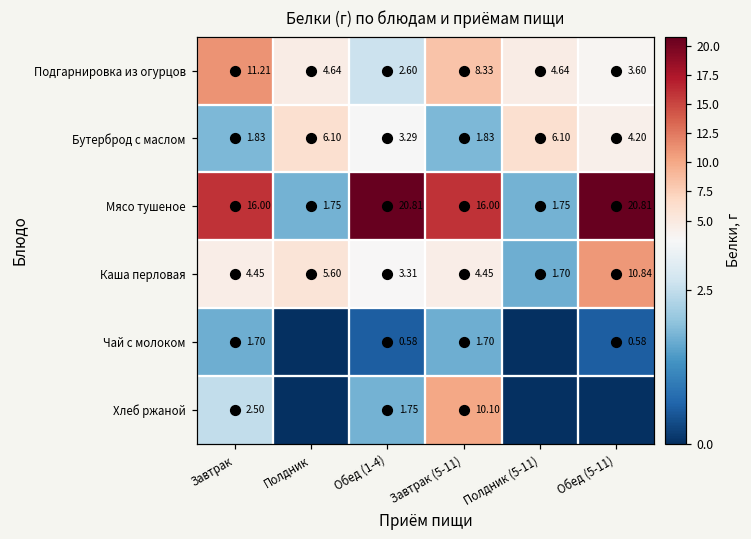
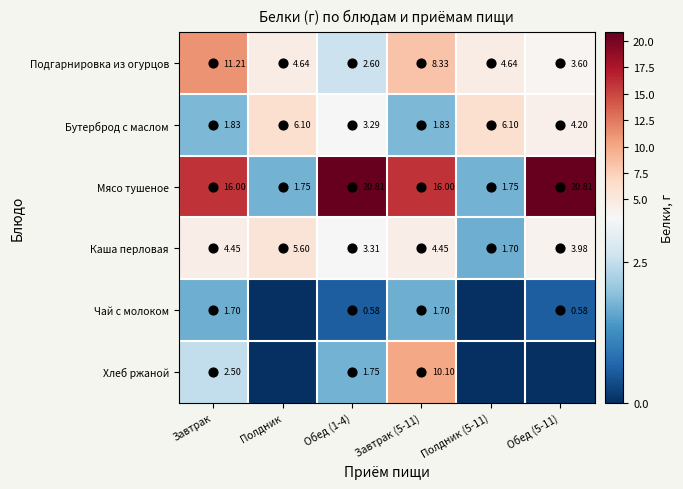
Каша перловая, Обед (5-11): 10.84 -> 3.98
